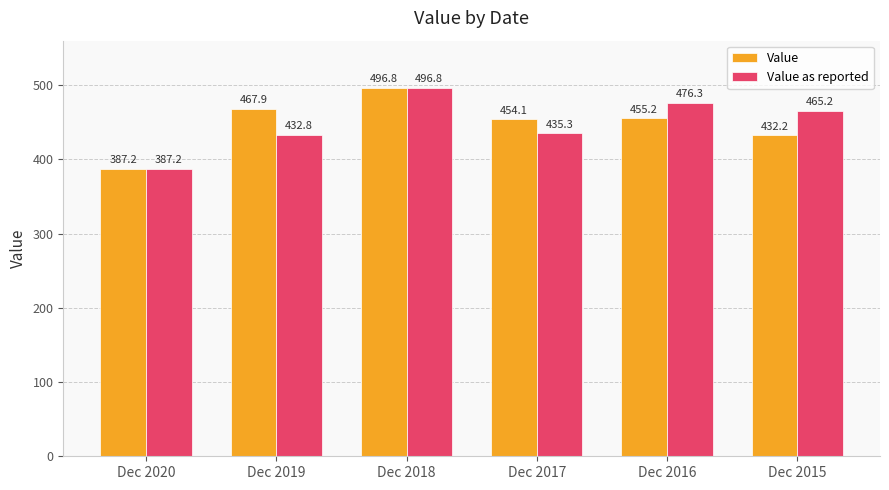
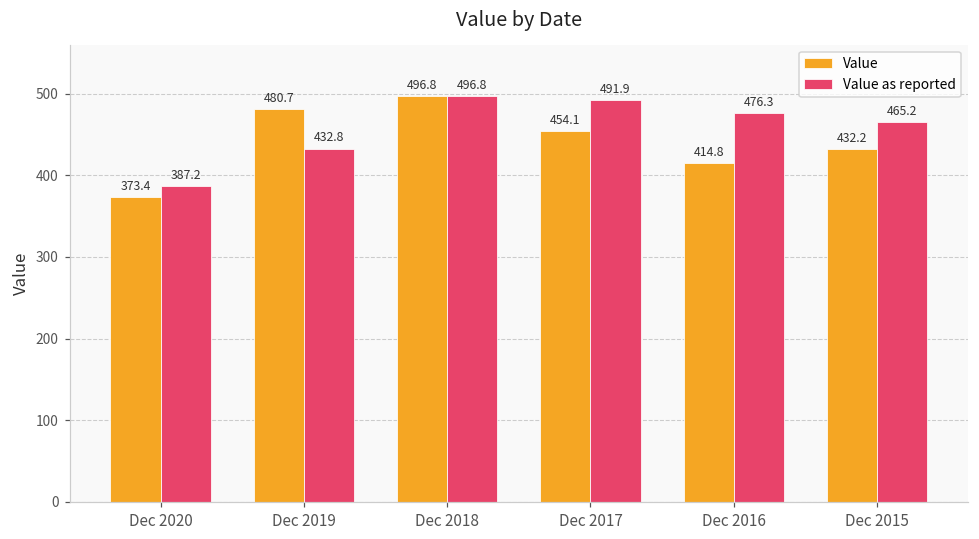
Value, Dec 2020: 387.2 -> 373.4
Value, Dec 2019: 467.9 -> 480.7
Value as reported, Dec 2017: 435.3 -> 491.9
Value, Dec 2016: 455.2 -> 414.8
